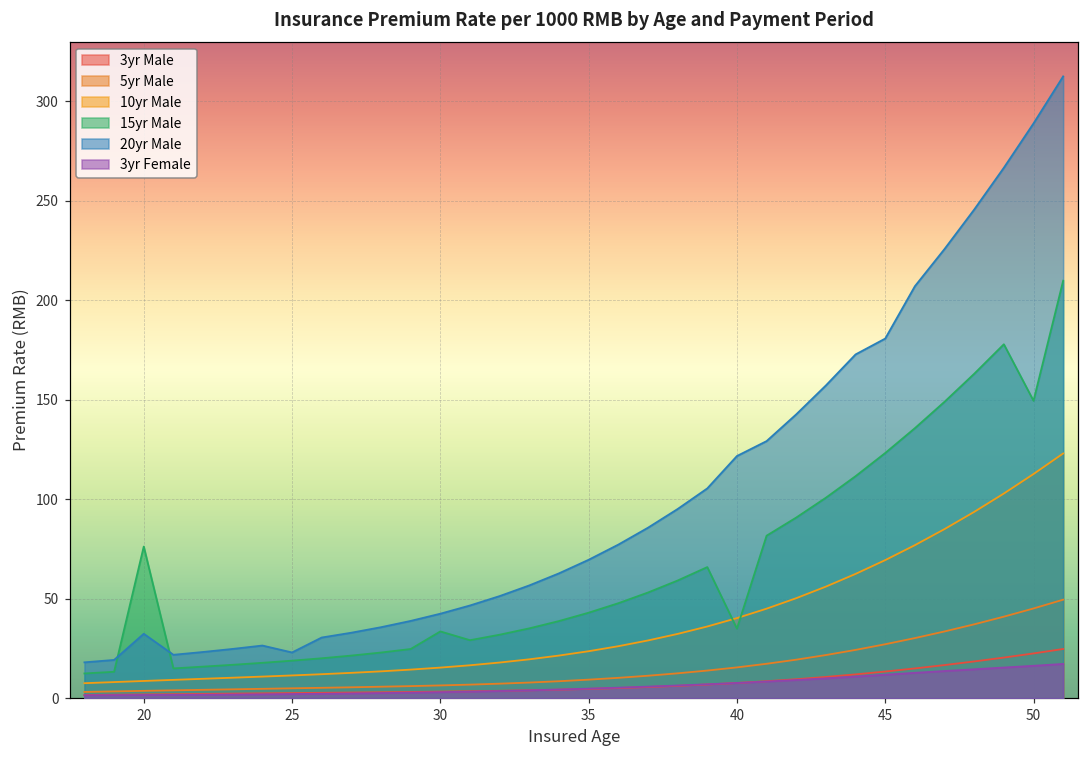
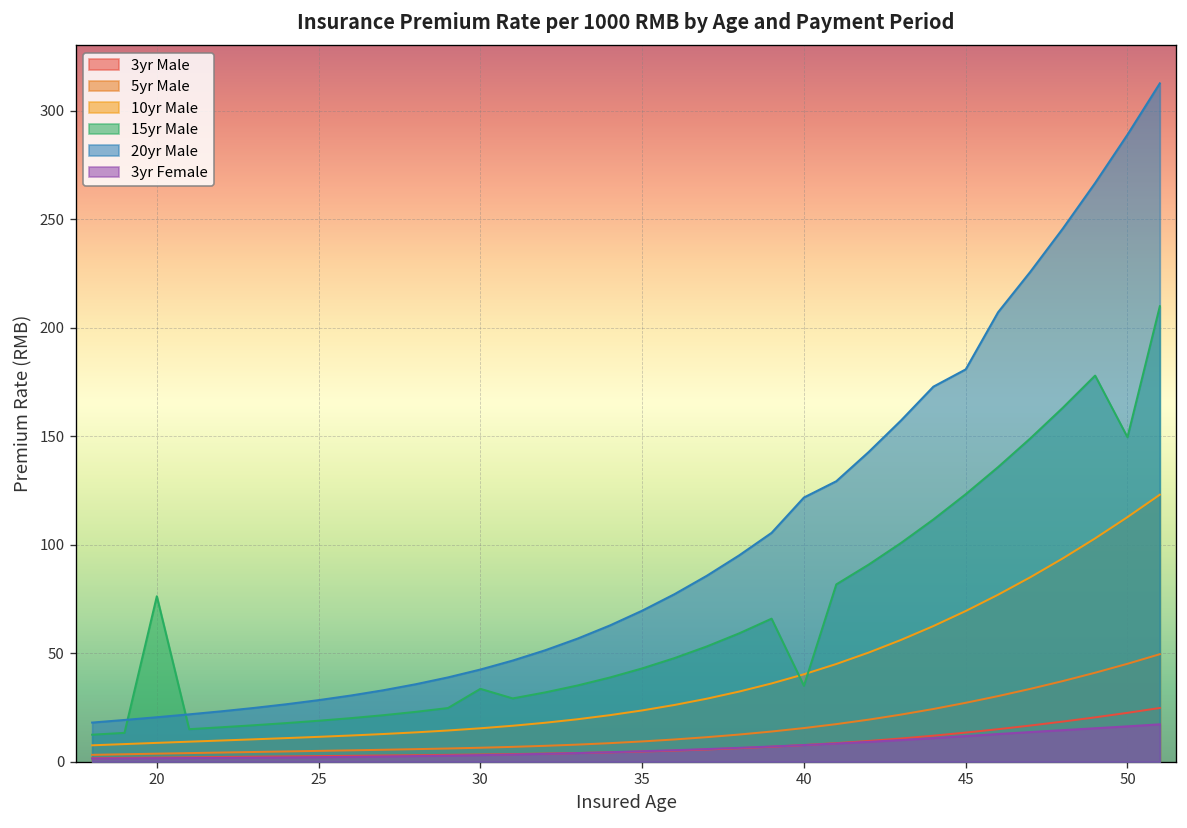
20yr Male, 20: 32 -> 20
20yr Male, 25: 23 -> 28
